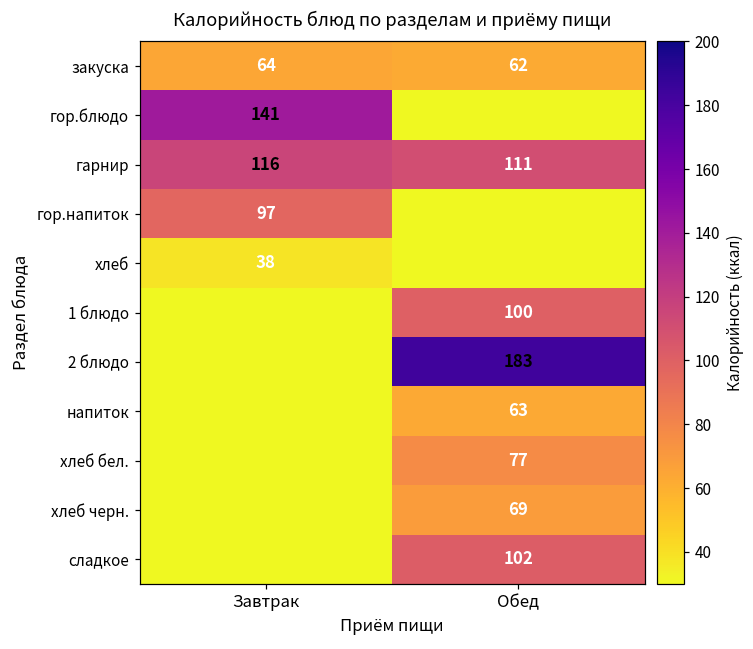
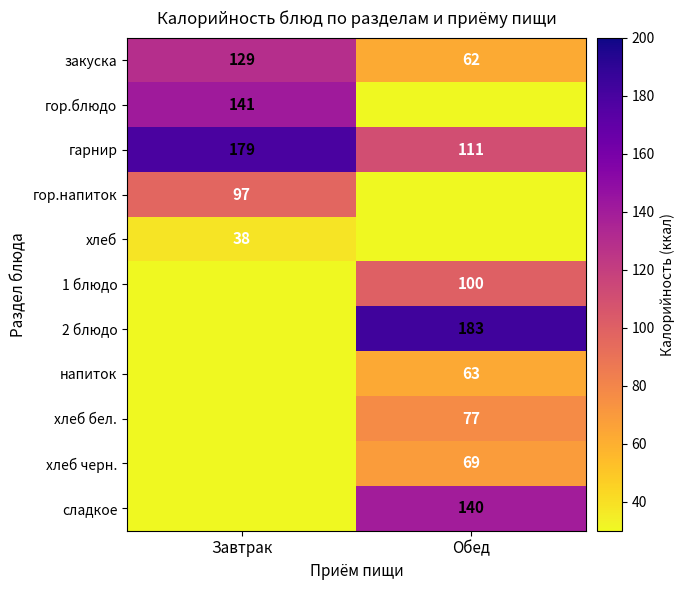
закуска, Завтрак: 64 -> 129
гарнир, Завтрак: 116 -> 179
сладкое, Обед: 102 -> 140
